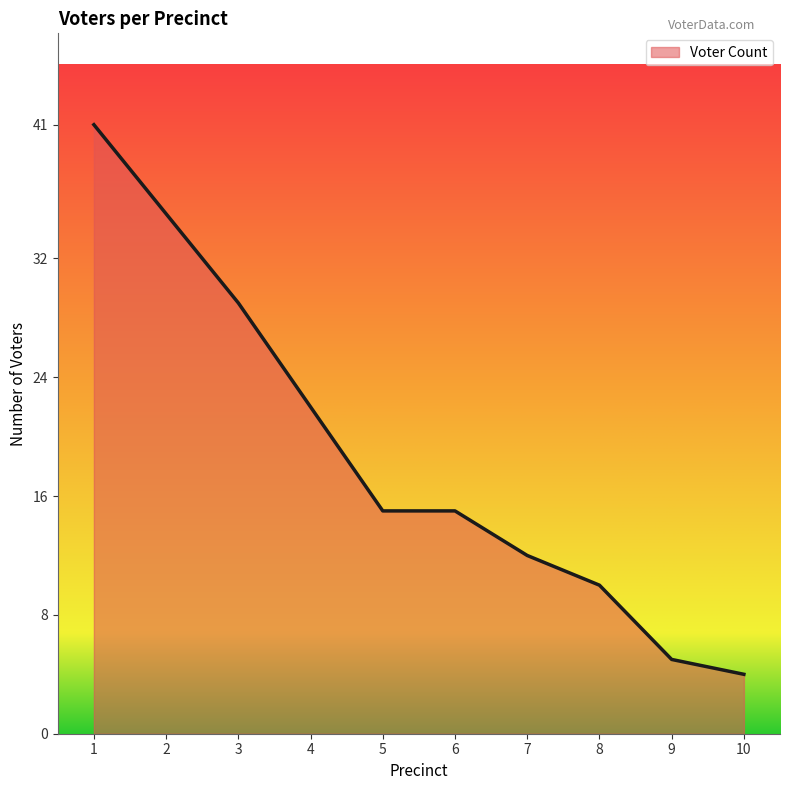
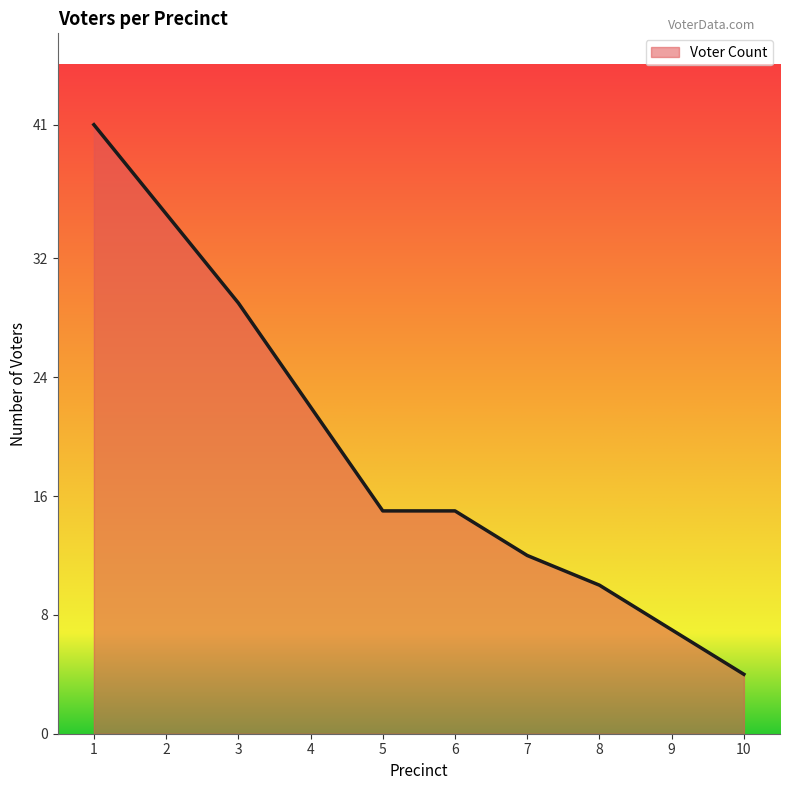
9: 5 -> 7
